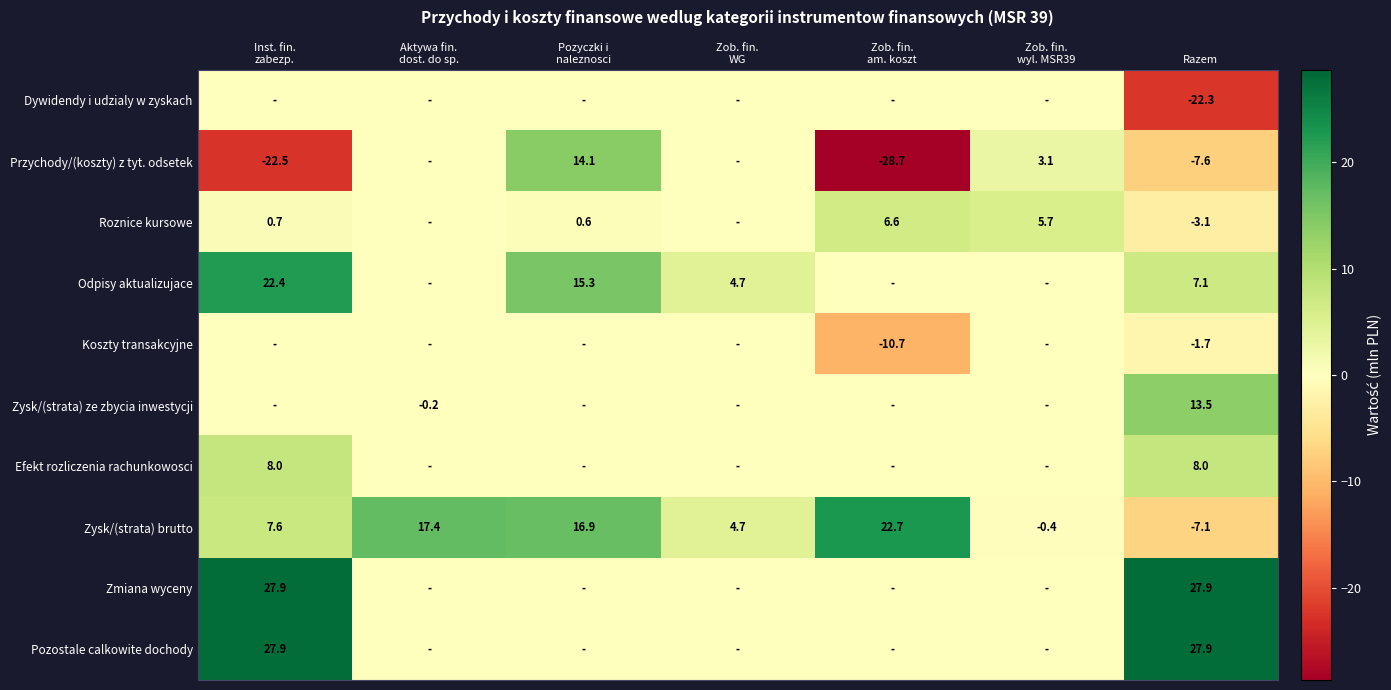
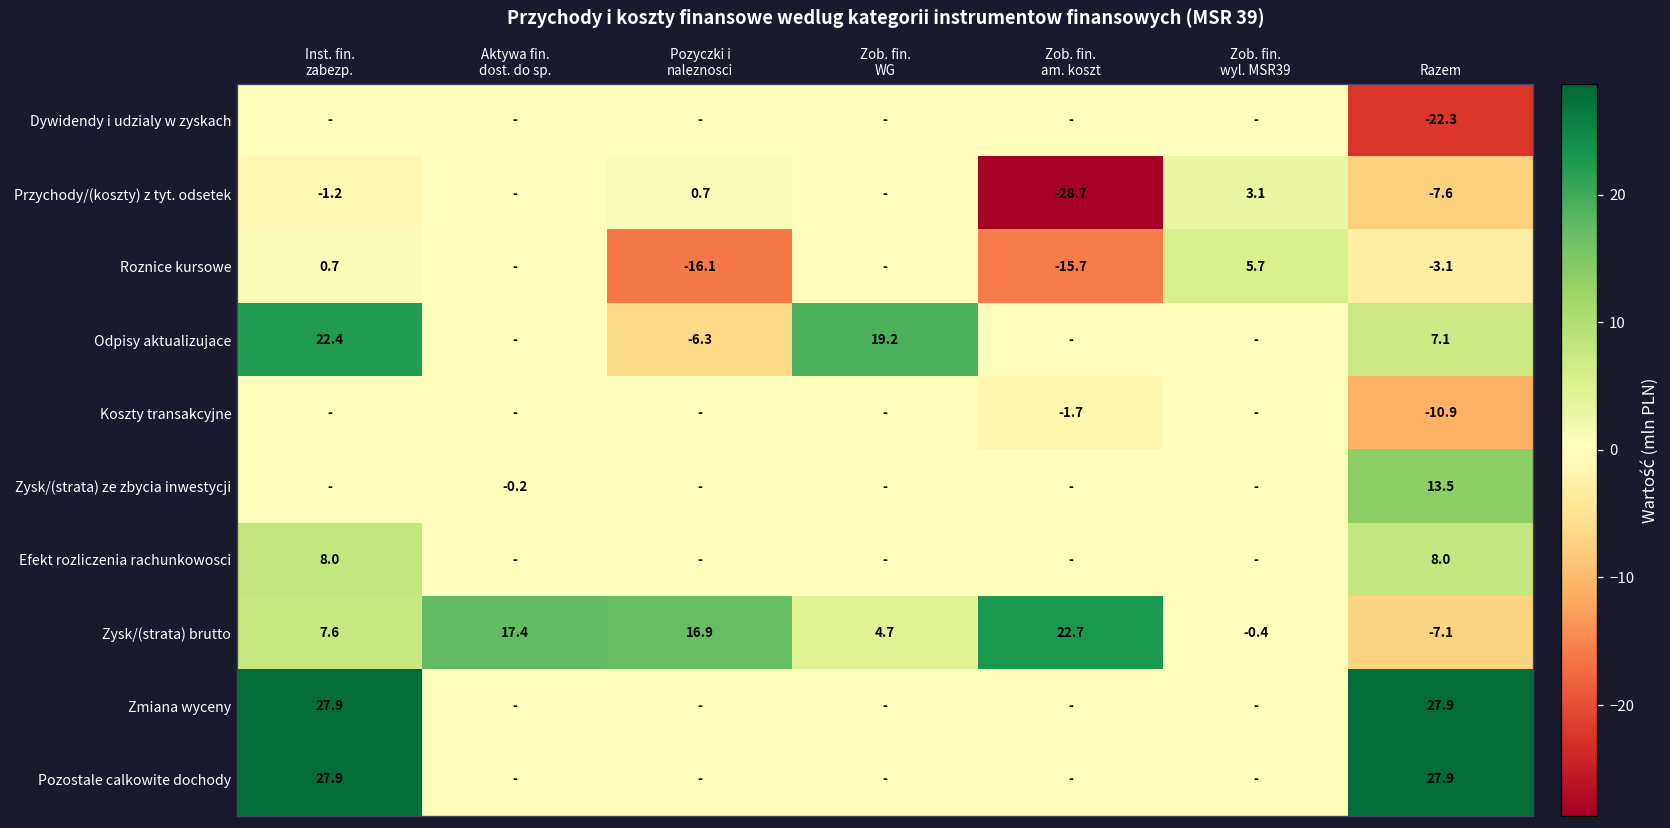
Przychody/(koszty) z tyt. odsetek, Inst. fin. zabezp.: -22.5 -> -1.2
Przychody/(koszty) z tyt. odsetek, Pozyczki i naleznosci: 14.1 -> 0.7
Roznice kursowe, Pozyczki i naleznosci: 0.6 -> -16.1
Roznice kursowe, Zob. fin. am. koszt: 6.6 -> -15.7
Odpisy aktualizujace, Pozyczki i naleznosci: 15.3 -> -6.3
Odpisy aktualizujace, Zob. fin. WG: 4.7 -> 19.2
Koszty transakcyjne, Zob. fin. am. koszt: -10.7 -> -1.7
Koszty transakcyjne, Razem: -1.7 -> -10.9
